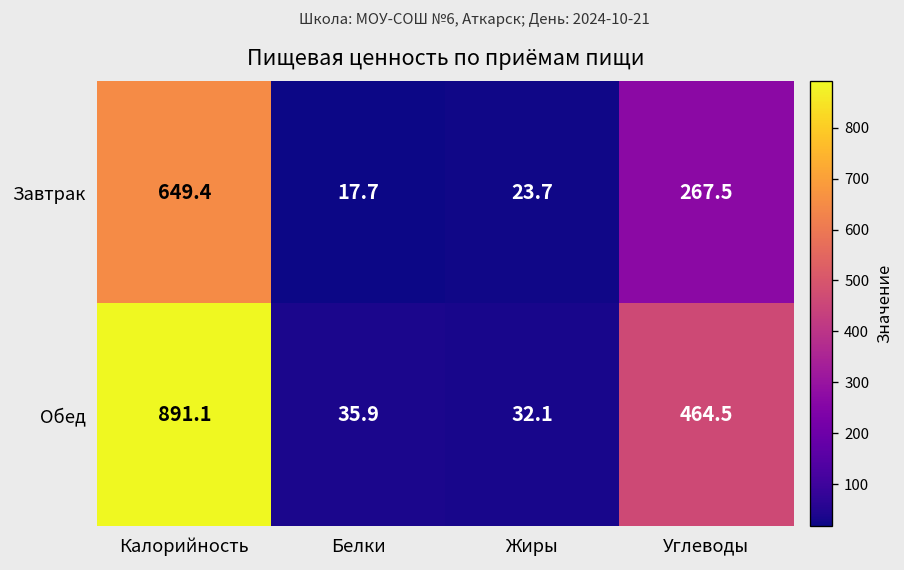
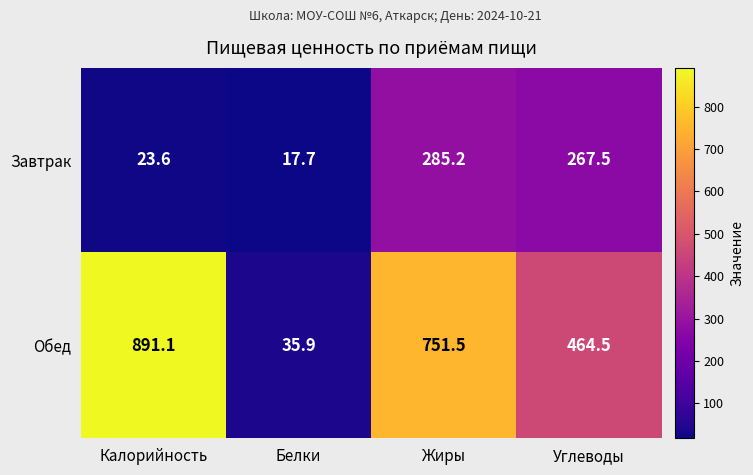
Завтрак, Калорийность: 649.4 -> 23.6
Завтрак, Жиры: 23.7 -> 285.2
Обед, Жиры: 32.1 -> 751.5
